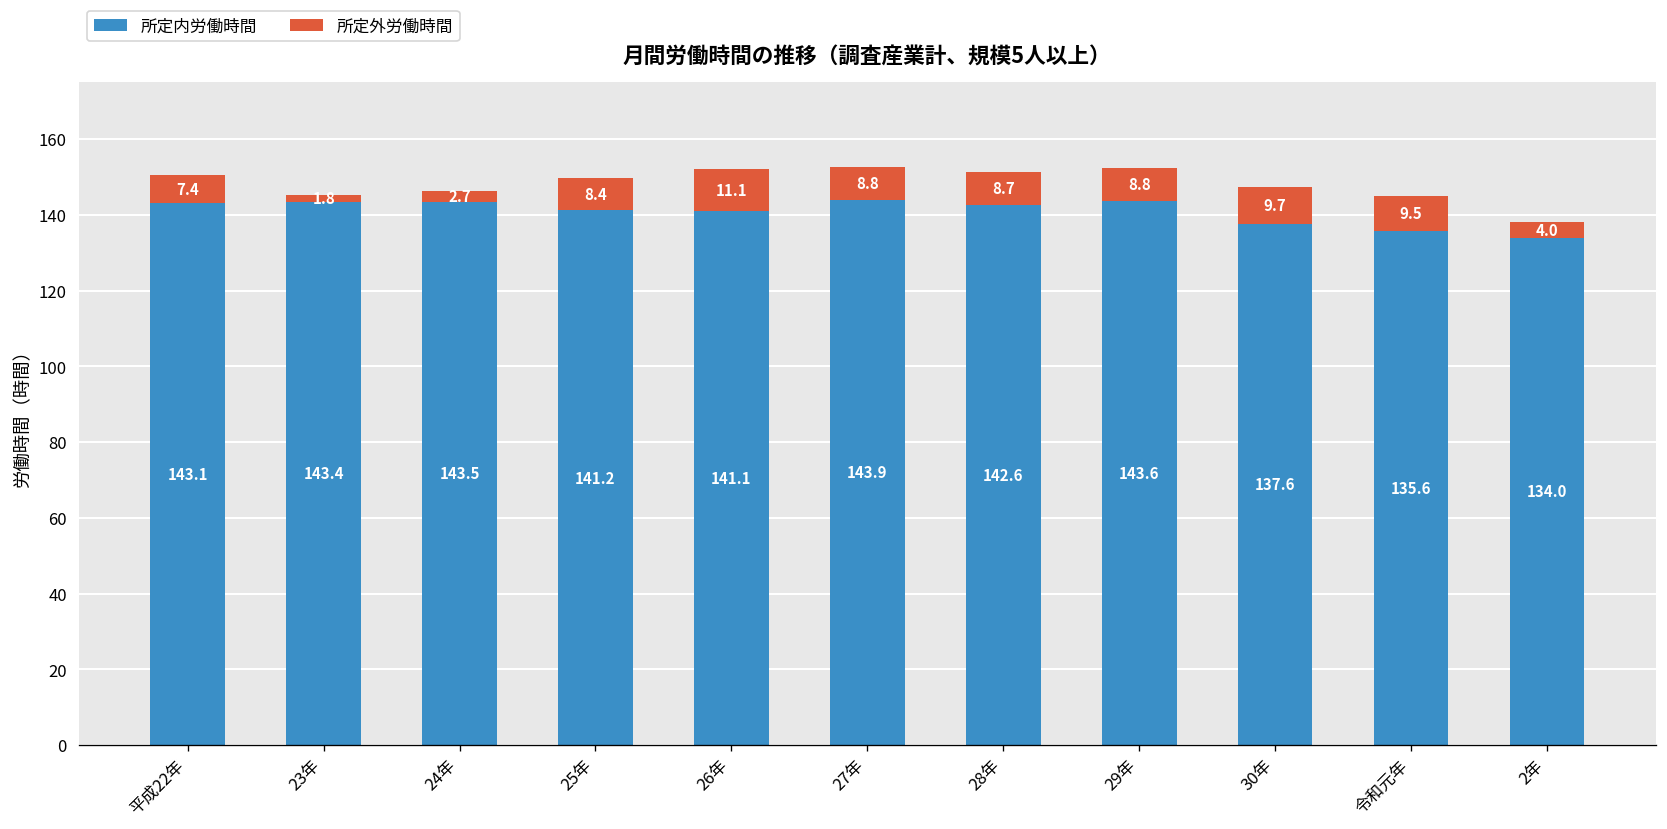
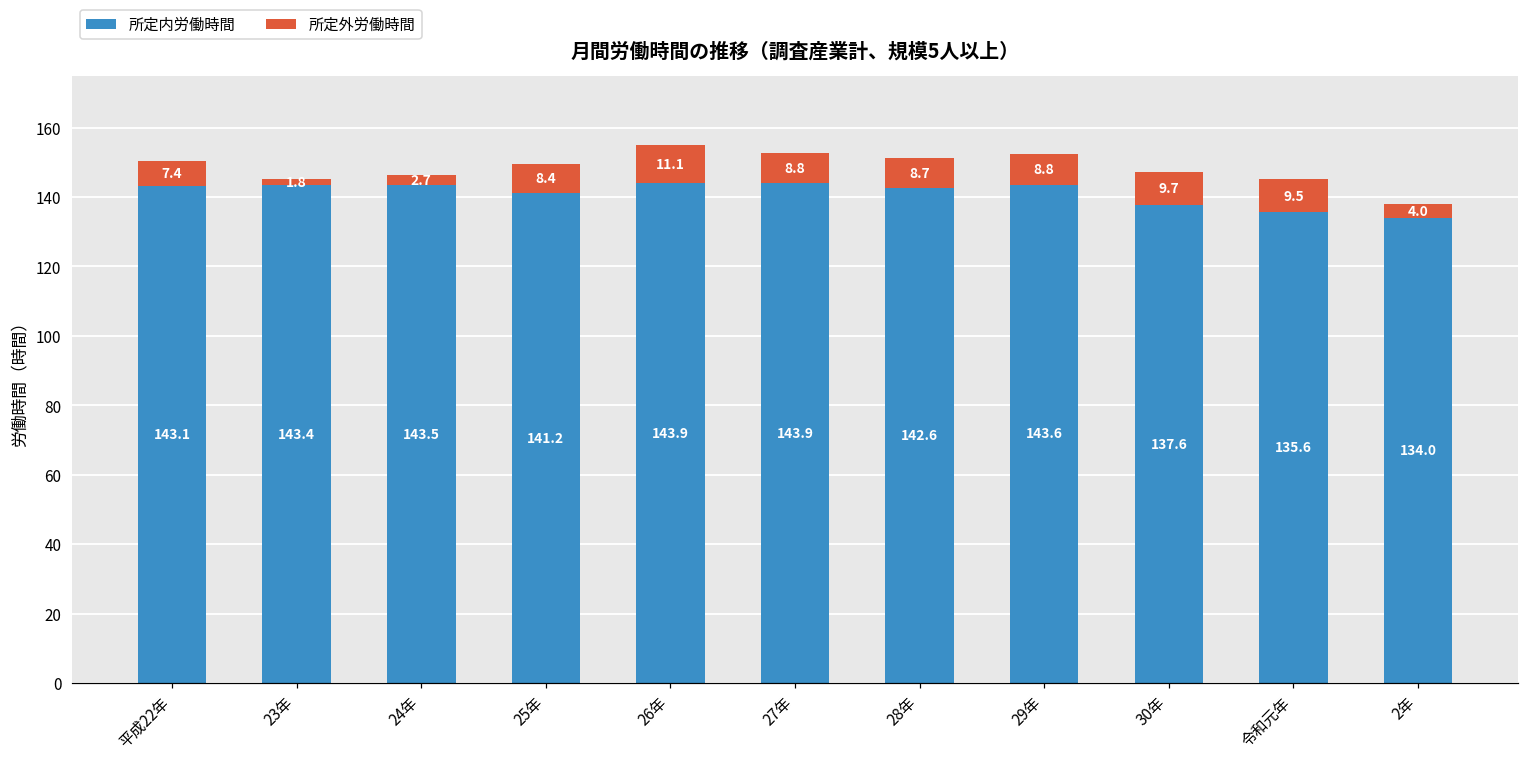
所定内労働時間, 26年: 141.1 -> 143.9
